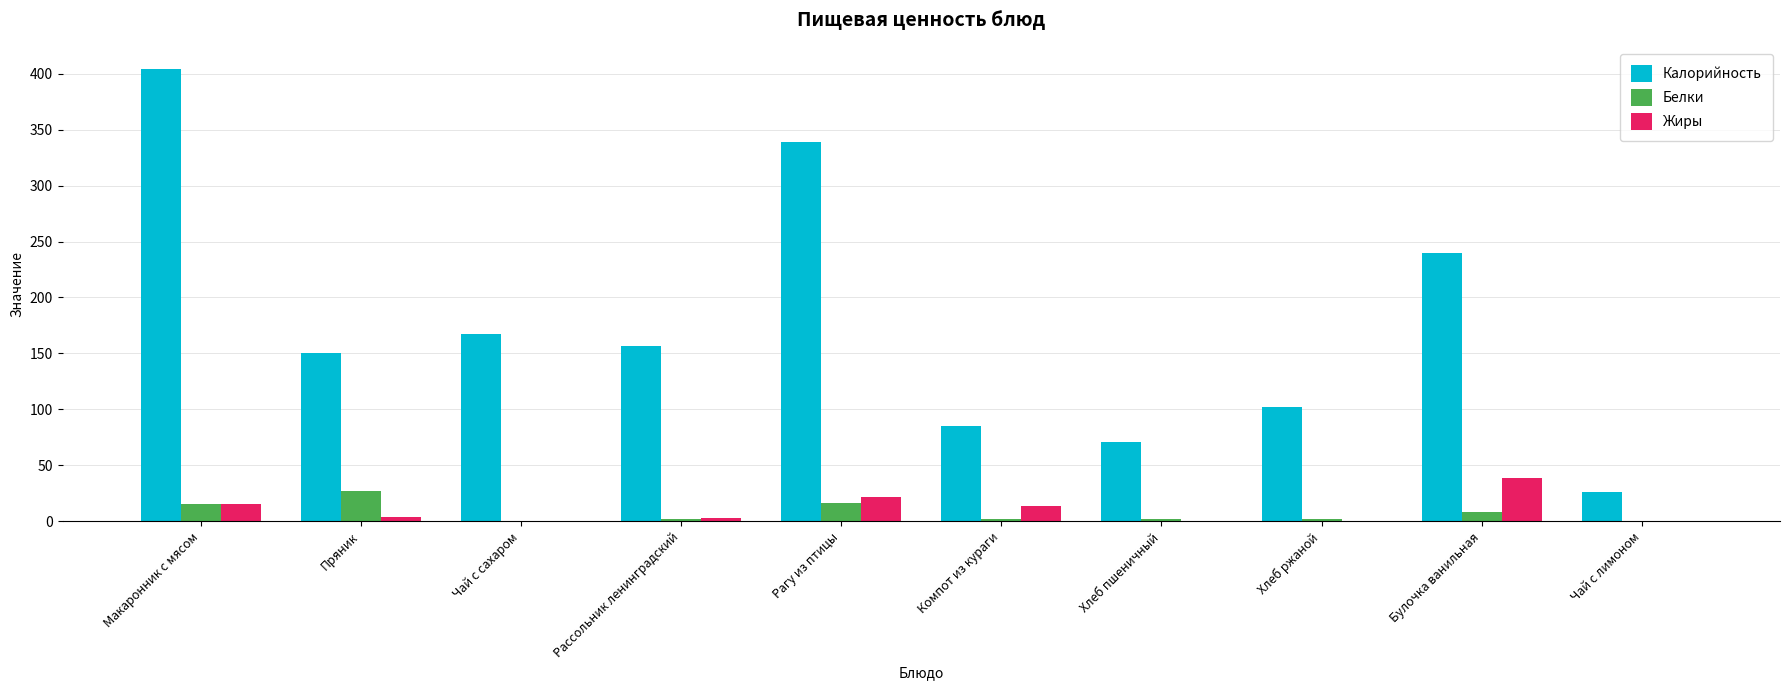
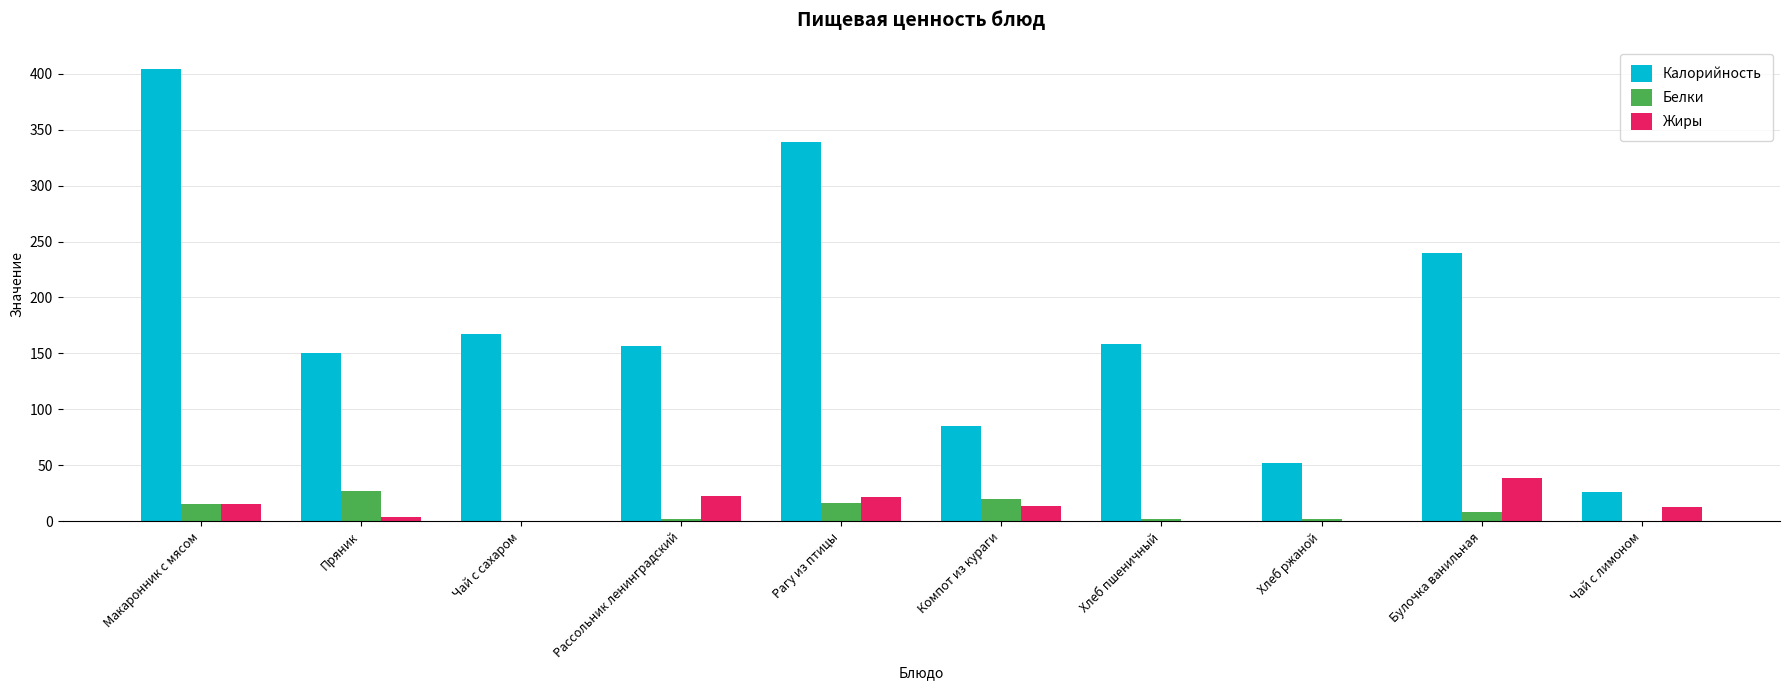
Жиры, Рассольник ленинградский: 3 -> 23
Белки, Компот из кураги: 2 -> 20
Калорийность, Хлеб пшеничный: 71 -> 158
Калорийность, Хлеб ржаной: 102 -> 52
Жиры, Чай с лимоном: 0 -> 13
